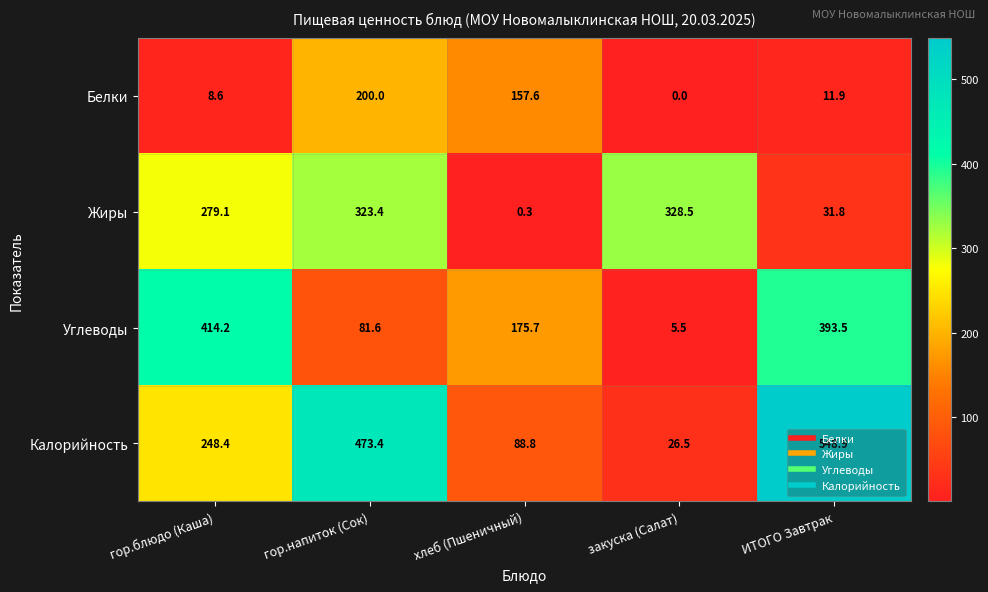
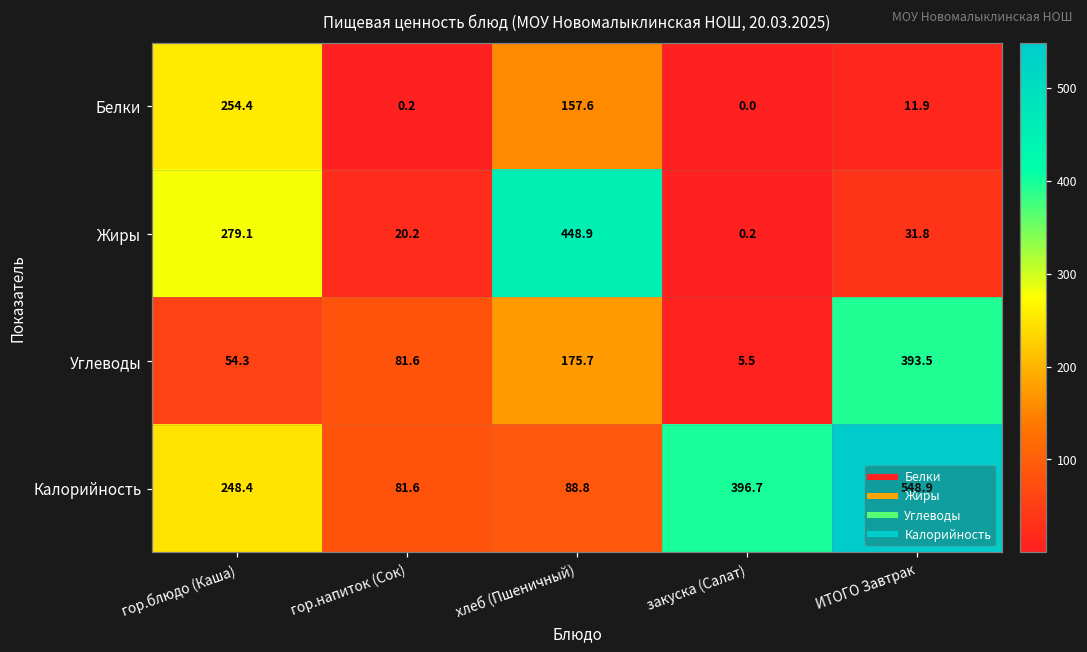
Белки, гор.блюдо (Каша): 8.6 -> 254.4
Белки, гор.напиток (Сок): 200.0 -> 0.2
Жиры, гор.напиток (Сок): 323.4 -> 20.2
Жиры, хлеб (Пшеничный): 0.3 -> 448.9
Жиры, закуска (Салат): 328.5 -> 0.2
Углеводы, гор.блюдо (Каша): 414.2 -> 54.3
Калорийность, гор.напиток (Сок): 473.4 -> 81.6
Калорийность, закуска (Салат): 26.5 -> 396.7
